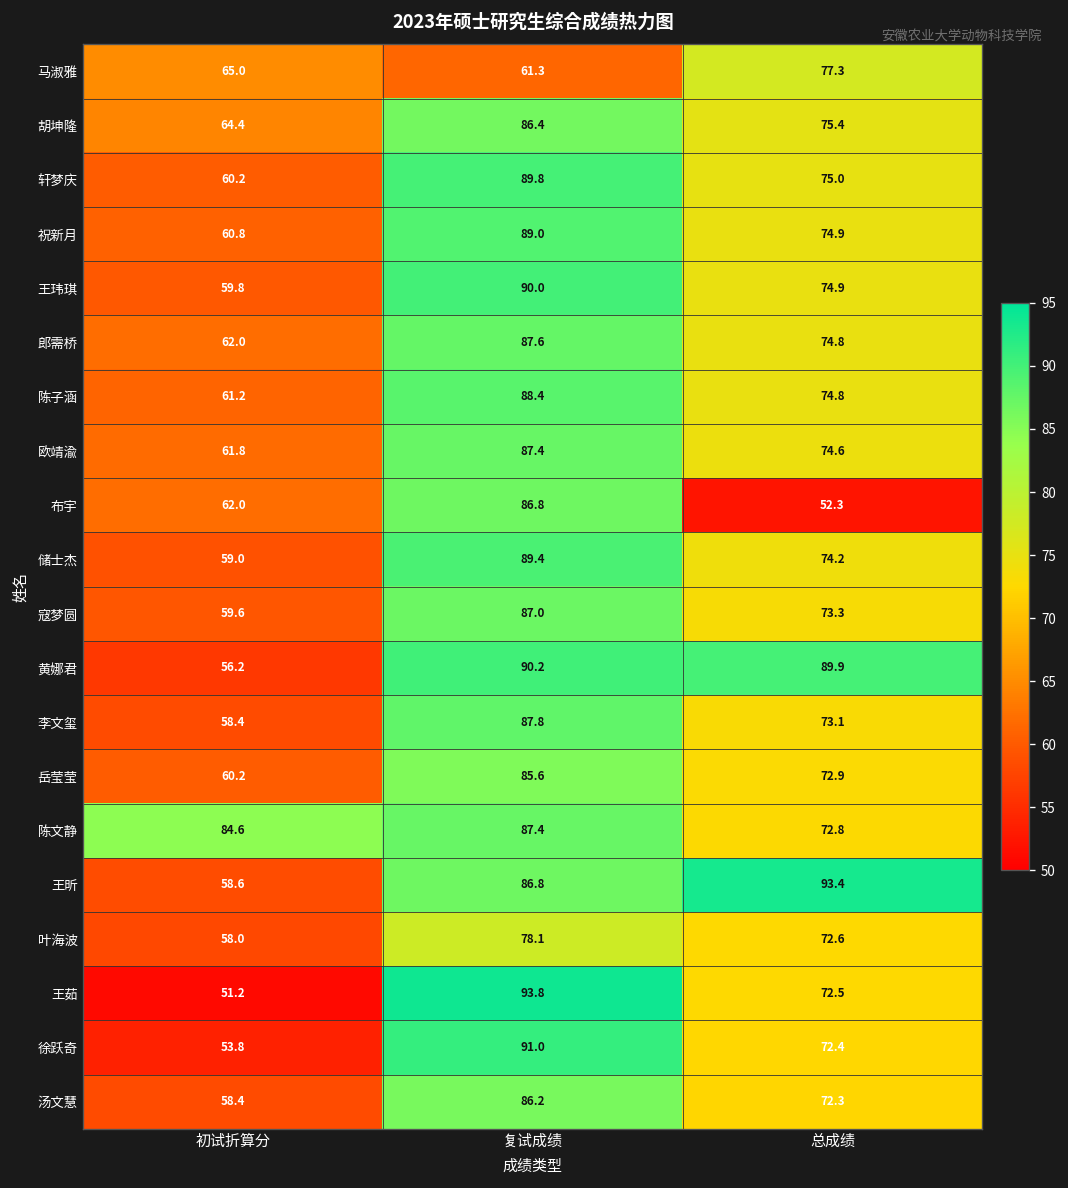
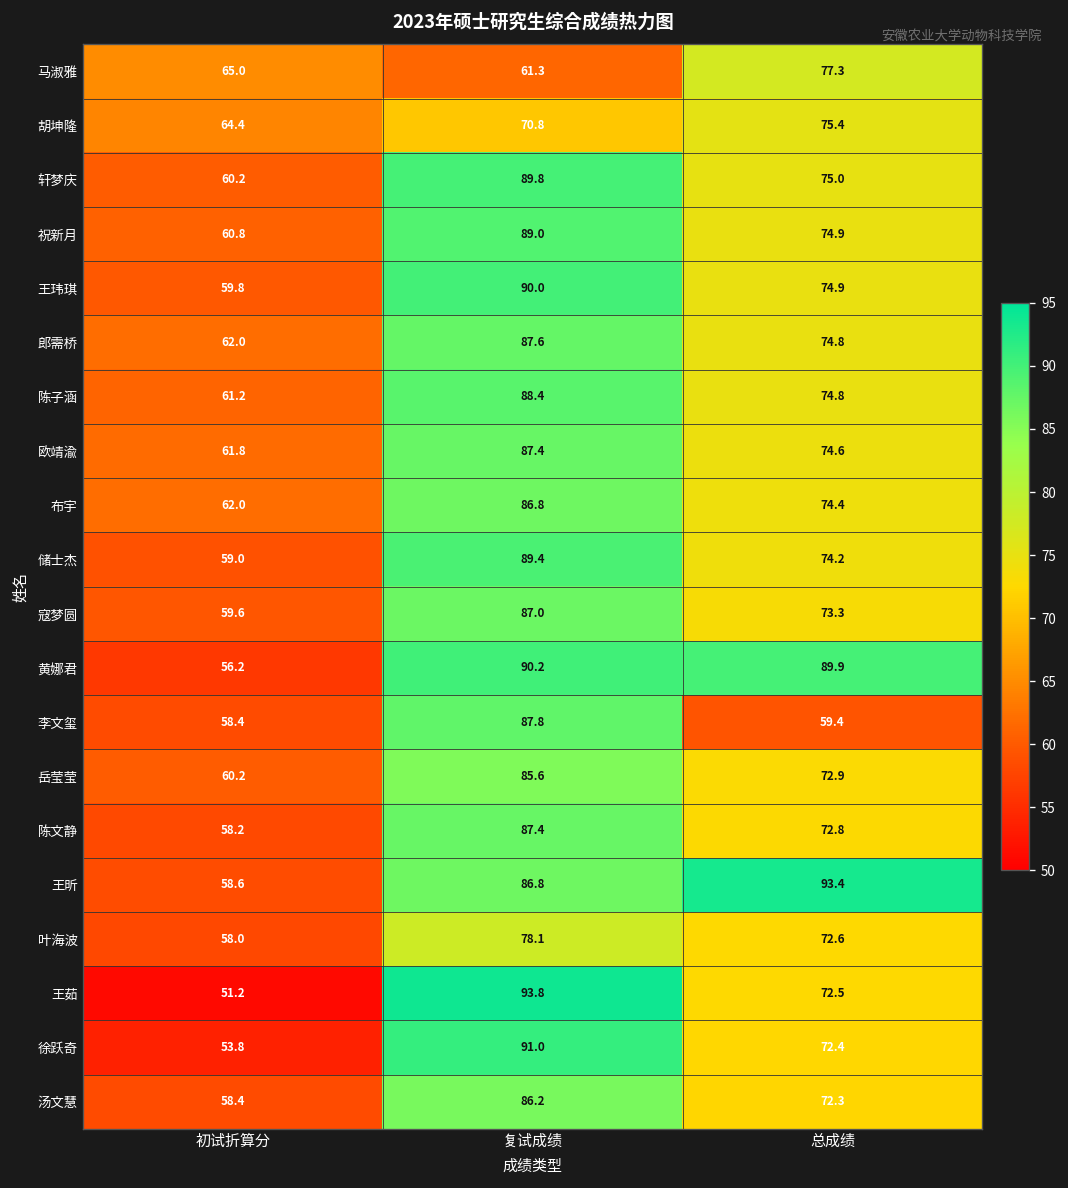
胡坤隆, 复试成绩: 86.4 -> 70.8
布宇, 总成绩: 52.3 -> 74.4
李文玺, 总成绩: 73.1 -> 59.4
陈文静, 初试折算分: 84.6 -> 58.2
